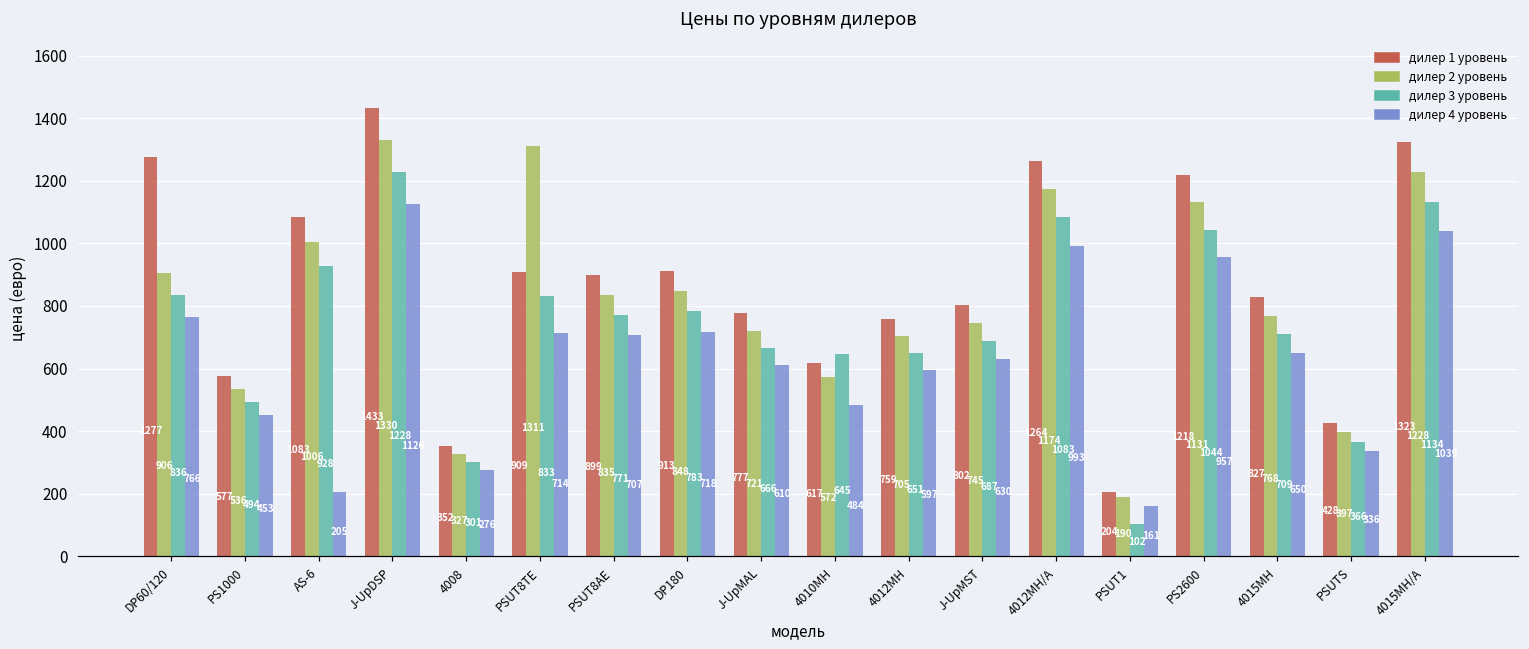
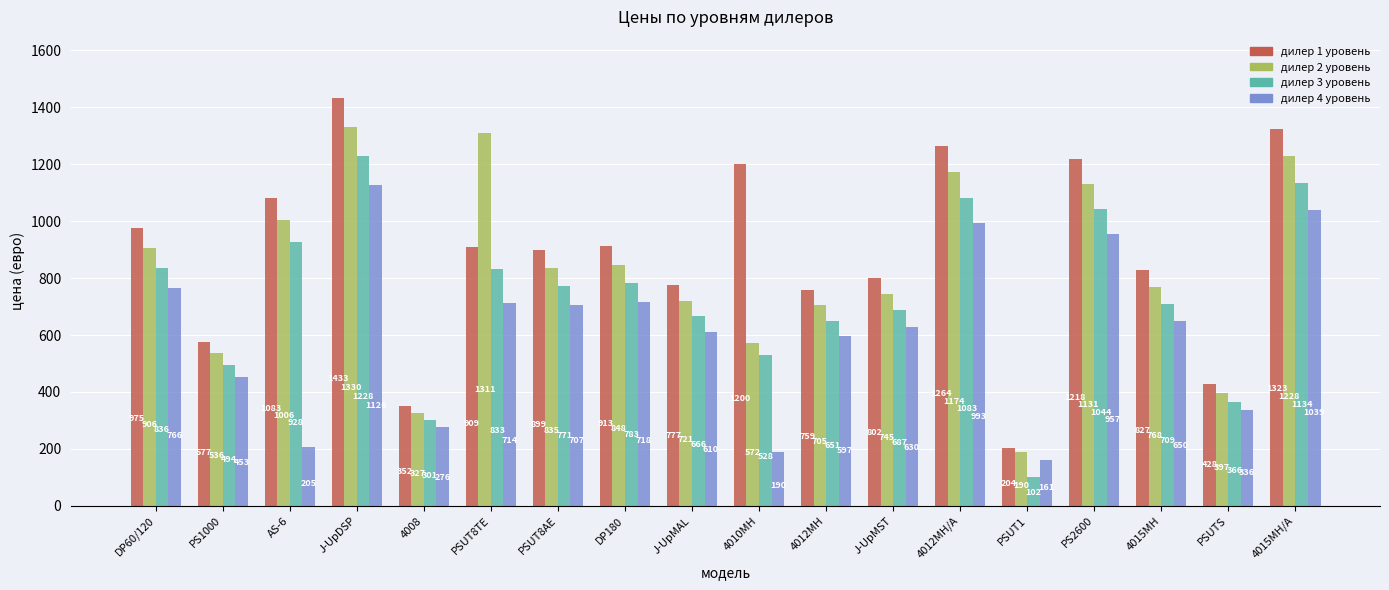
дилер 1 уровень, DP60/120: 1277 -> 975
дилер 1 уровень, 4010MH: 617 -> 1200
дилер 3 уровень, 4010MH: 645 -> 528
дилер 4 уровень, 4010MH: 484 -> 190
